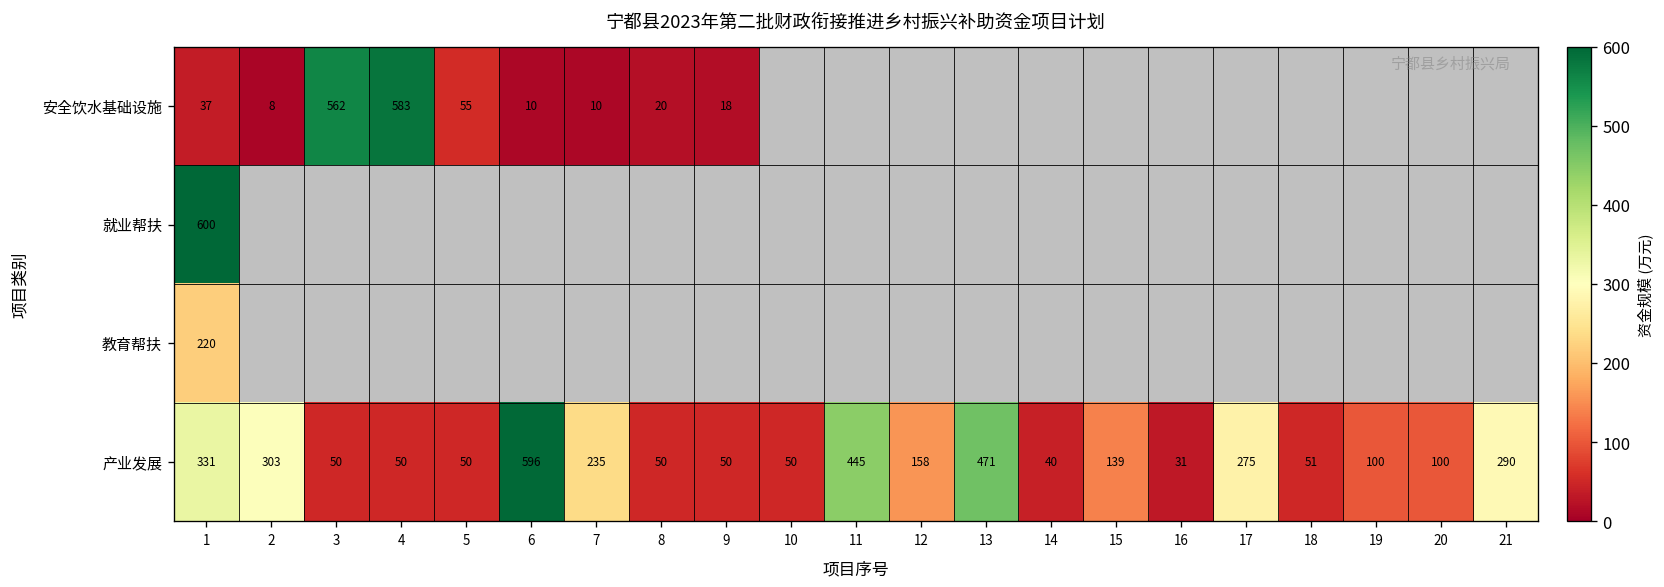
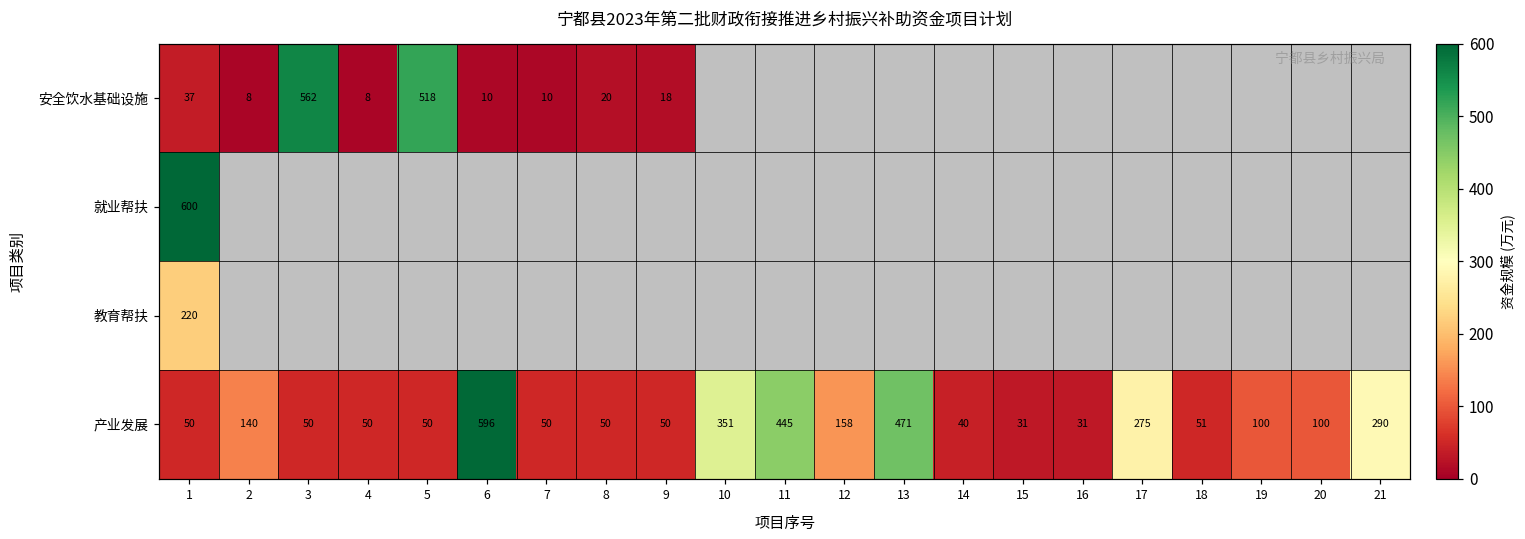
安全饮水基础设施, 4: 583 -> 8
安全饮水基础设施, 5: 55 -> 518
产业发展, 1: 331 -> 50
产业发展, 2: 303 -> 140
产业发展, 7: 235 -> 50
产业发展, 10: 50 -> 351
产业发展, 15: 139 -> 31
